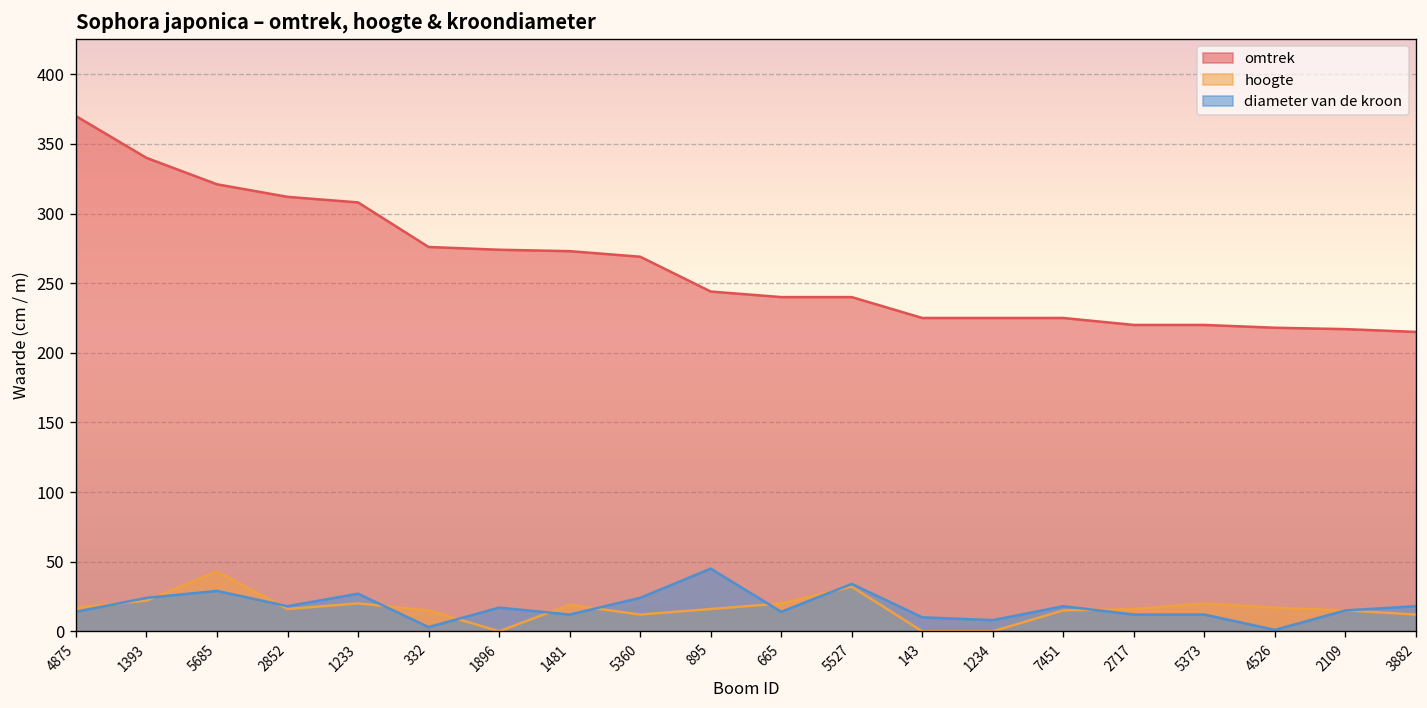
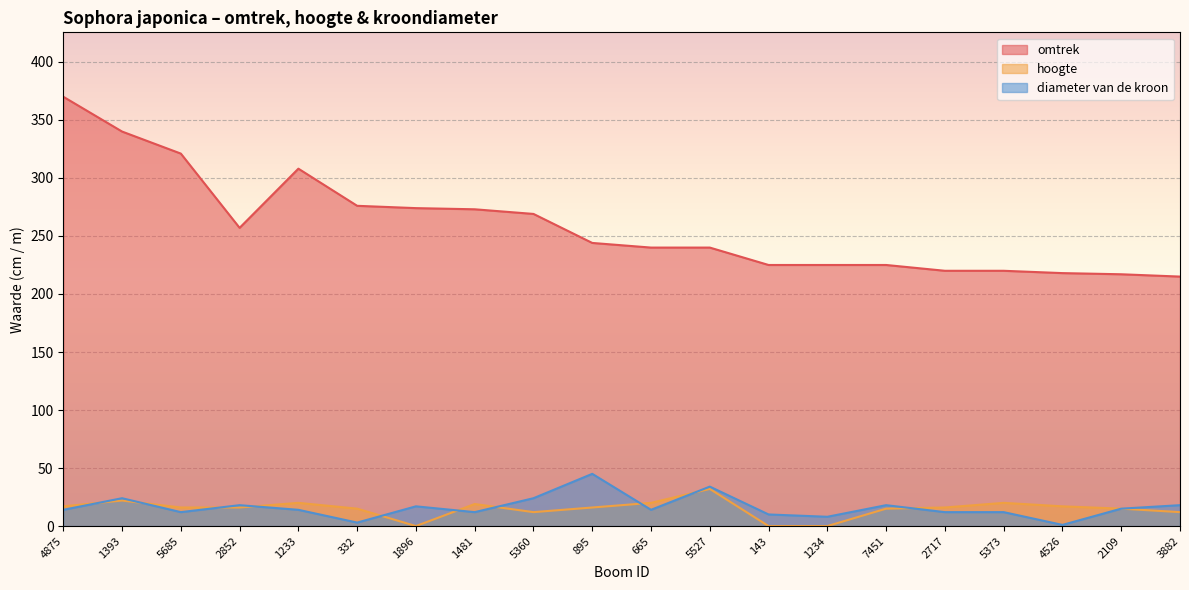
hoogte, 5685: 43 -> 16
diameter van de kroon, 5685: 29 -> 12
omtrek, 2852: 312 -> 257
diameter van de kroon, 1233: 27 -> 14
